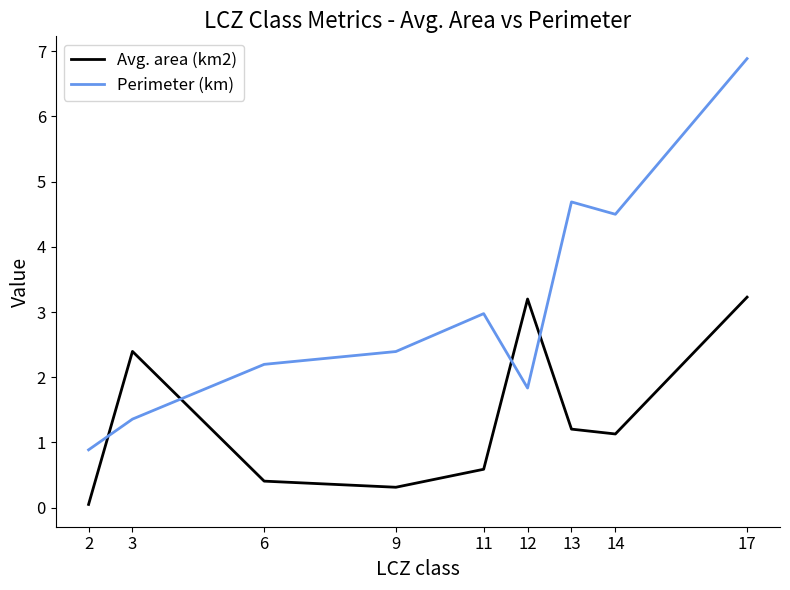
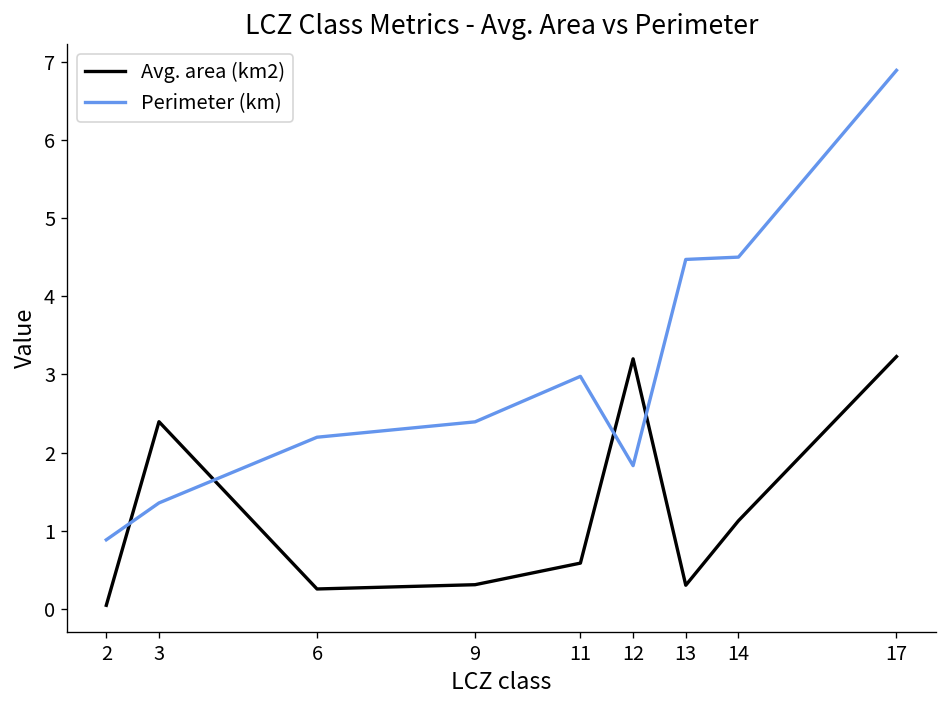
Avg. area (km2), 6: 0.4 -> 0.3
Avg. area (km2), 13: 1.2 -> 0.3
Perimeter (km), 13: 4.7 -> 4.5
